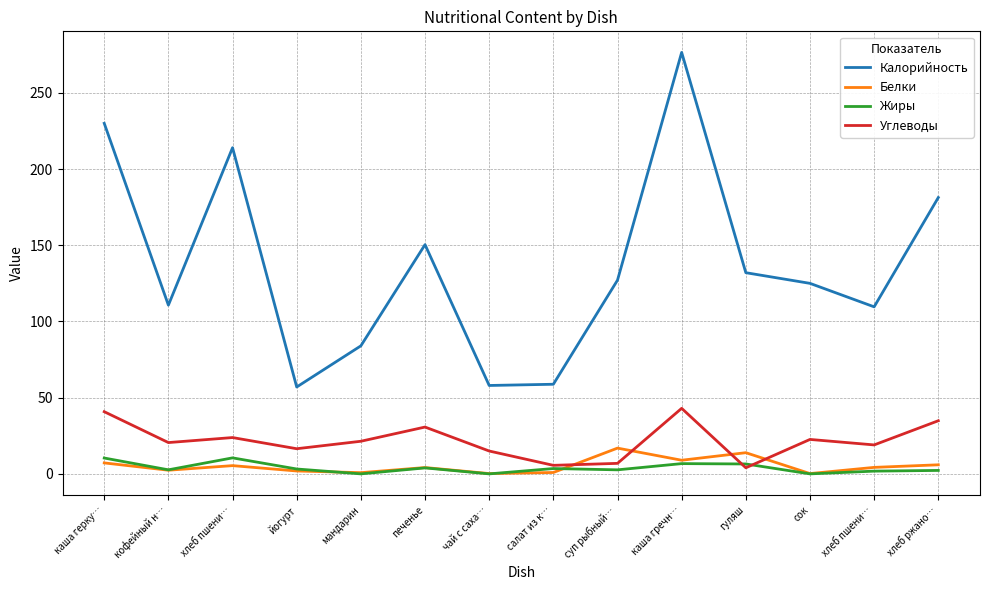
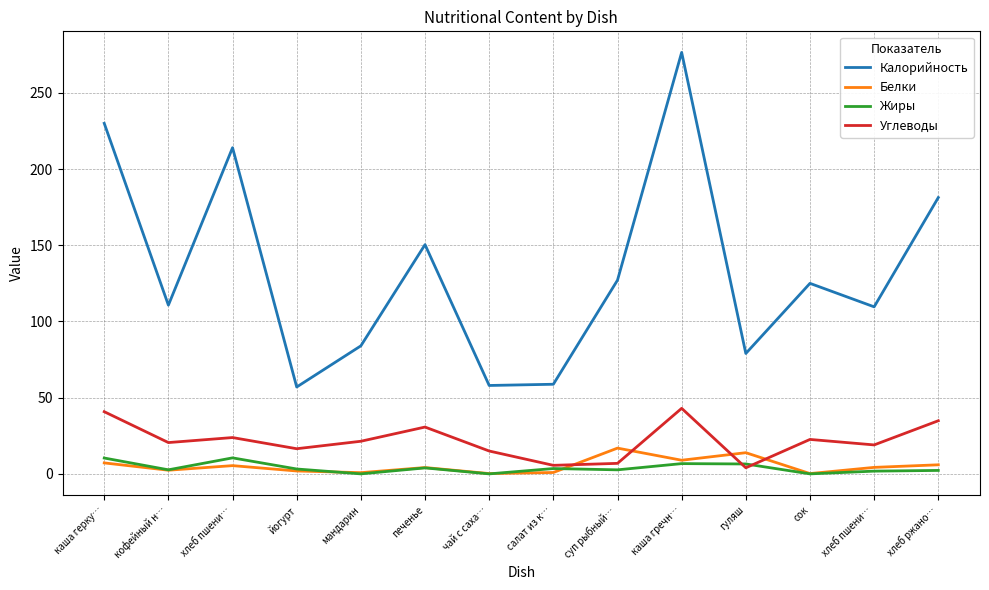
Калорийность, гуляш: 132 -> 79
